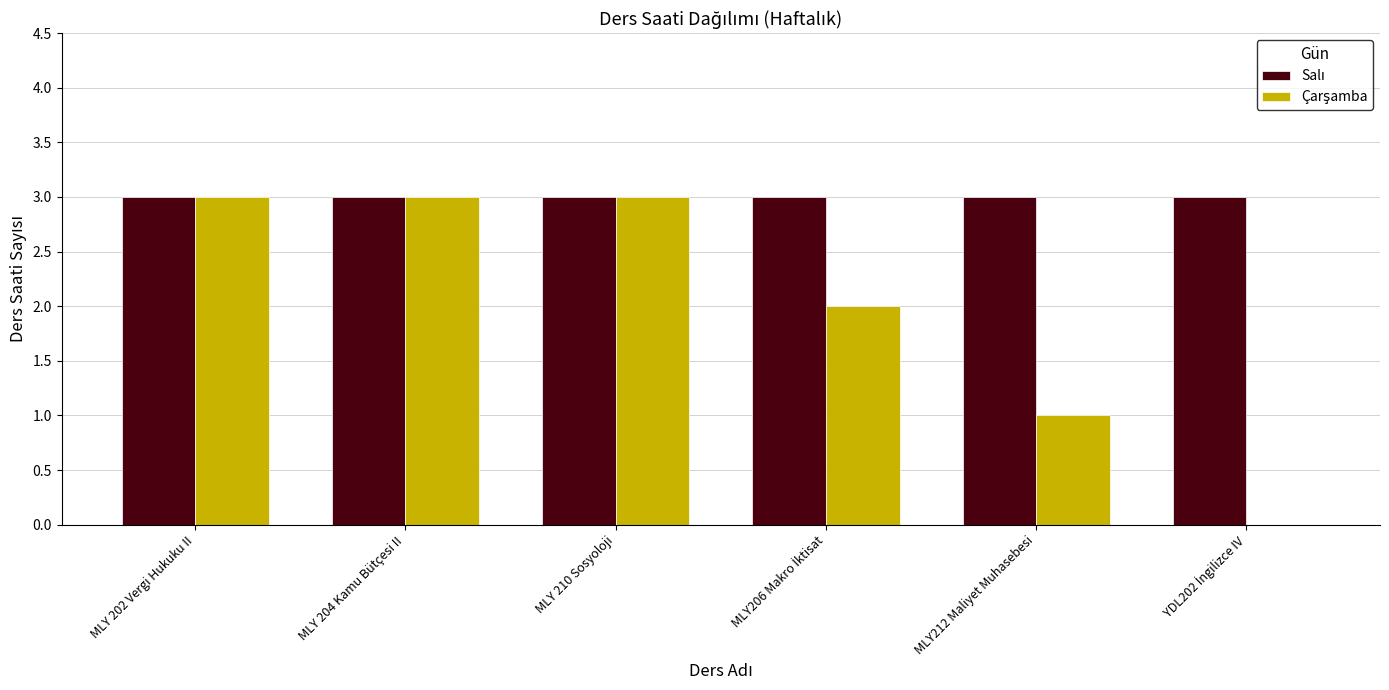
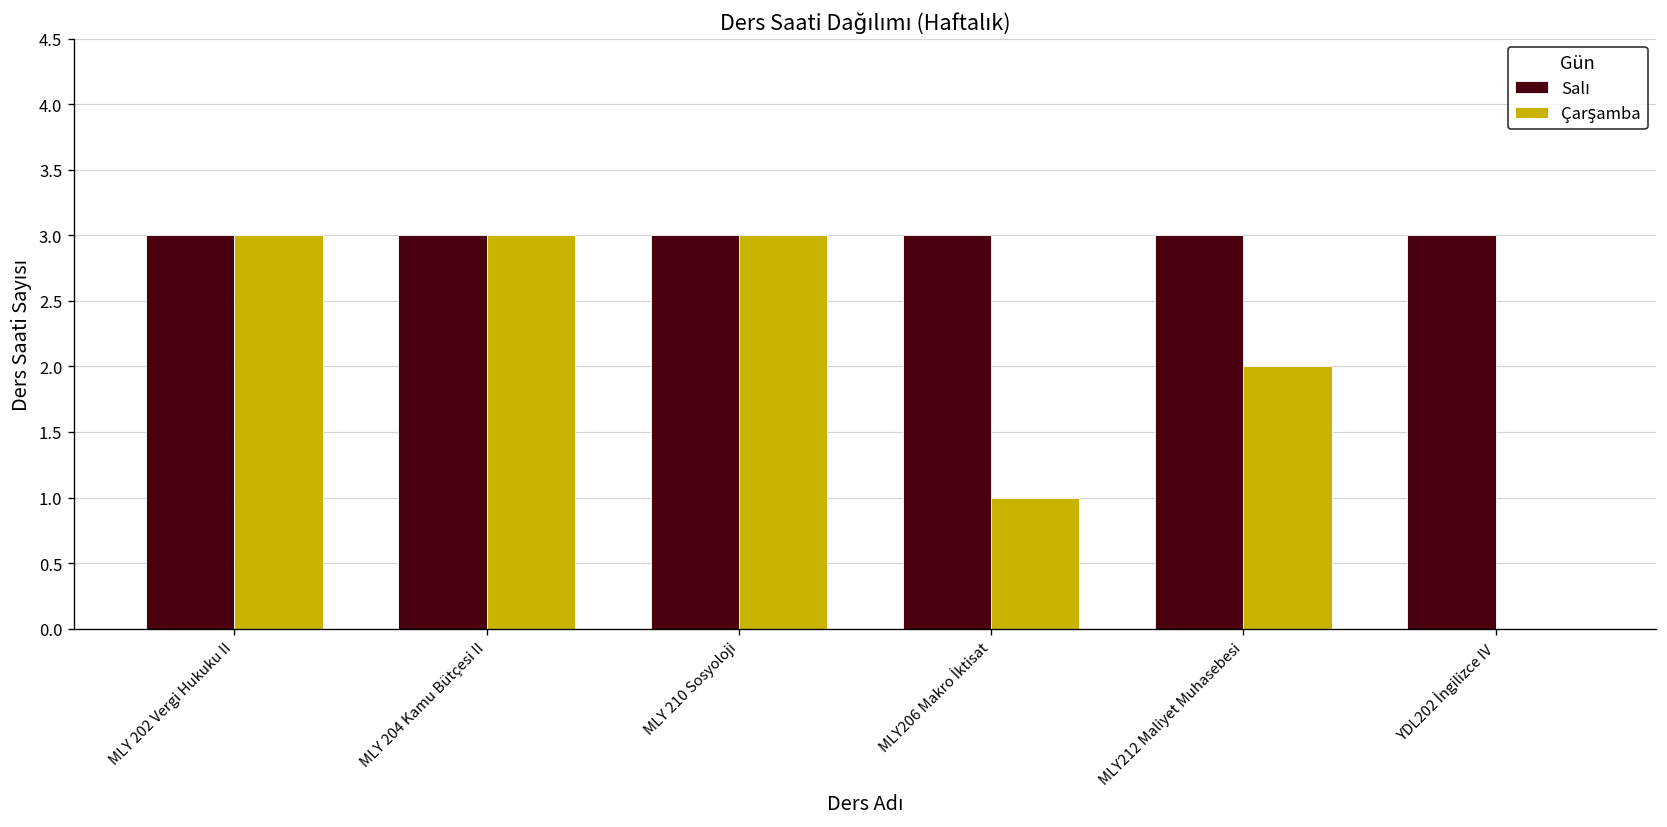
Çarşamba, MLY206 Makro İktisat: 2 -> 1
Çarşamba, MLY212 Maliyet Muhasebesi: 1 -> 2
